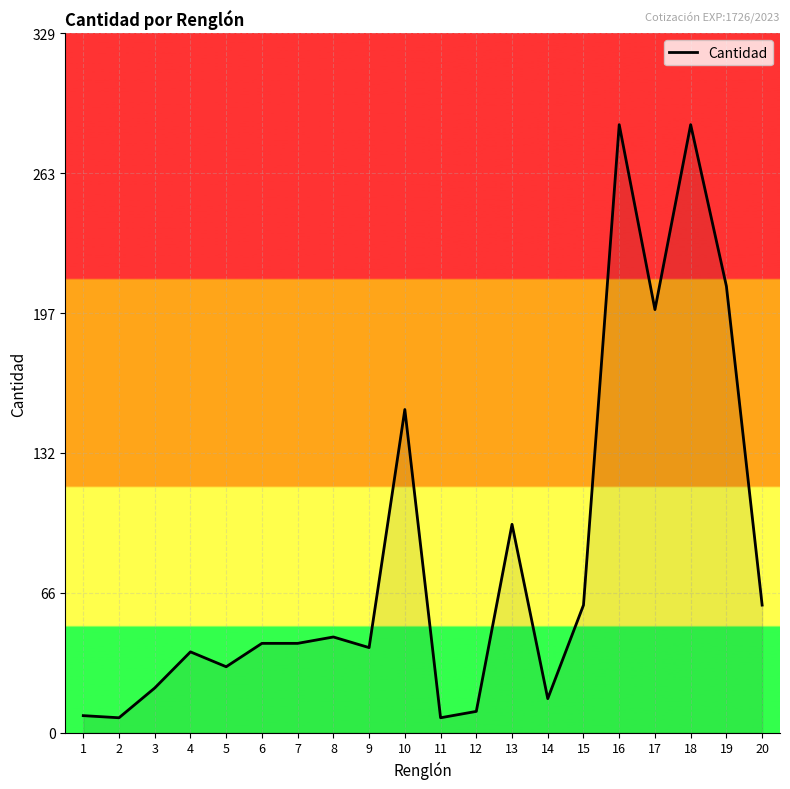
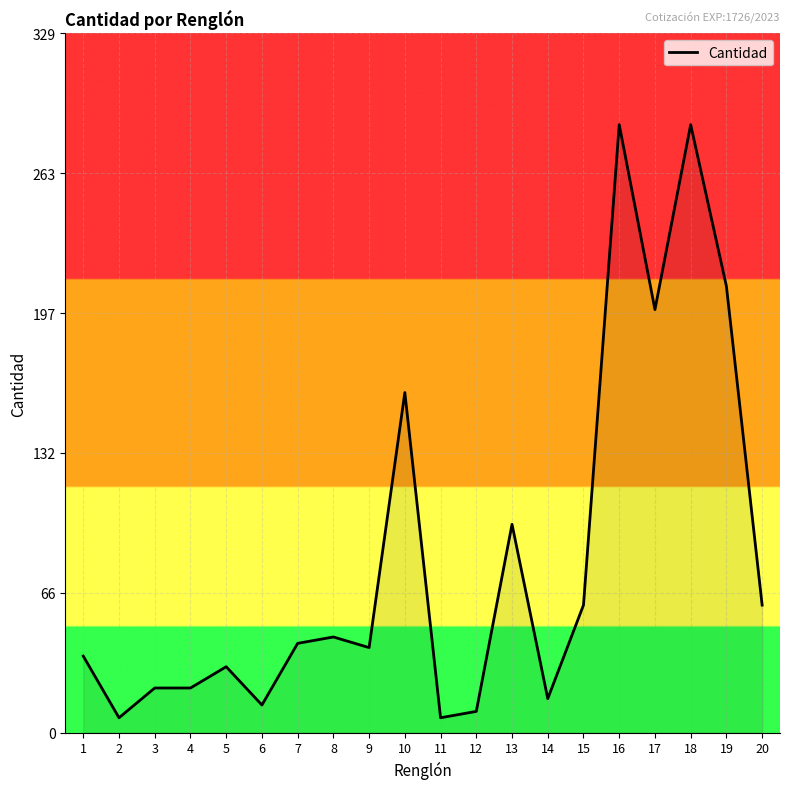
1: 8 -> 36
4: 38 -> 21
6: 42 -> 13
10: 152 -> 160
